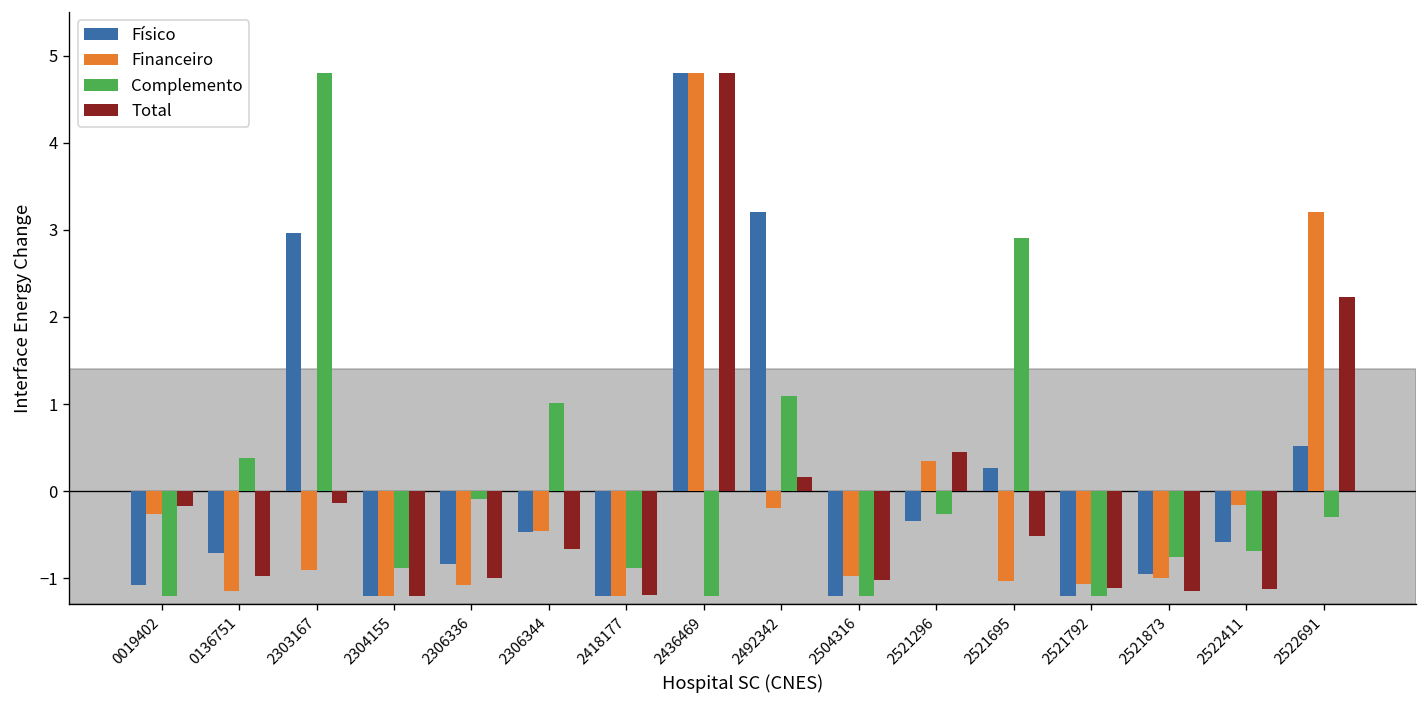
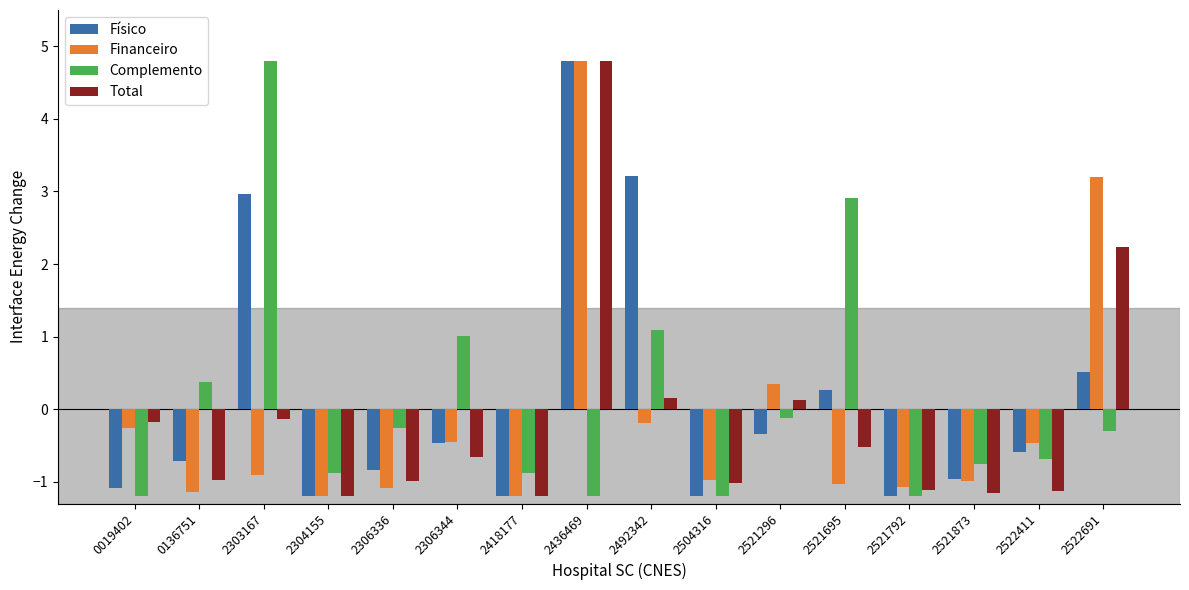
Complemento, 2306336: -0.1 -> -0.3
Complemento, 2521296: -0.3 -> -0.1
Total, 2521296: 0.4 -> 0.1
Financeiro, 2522411: -0.2 -> -0.5
